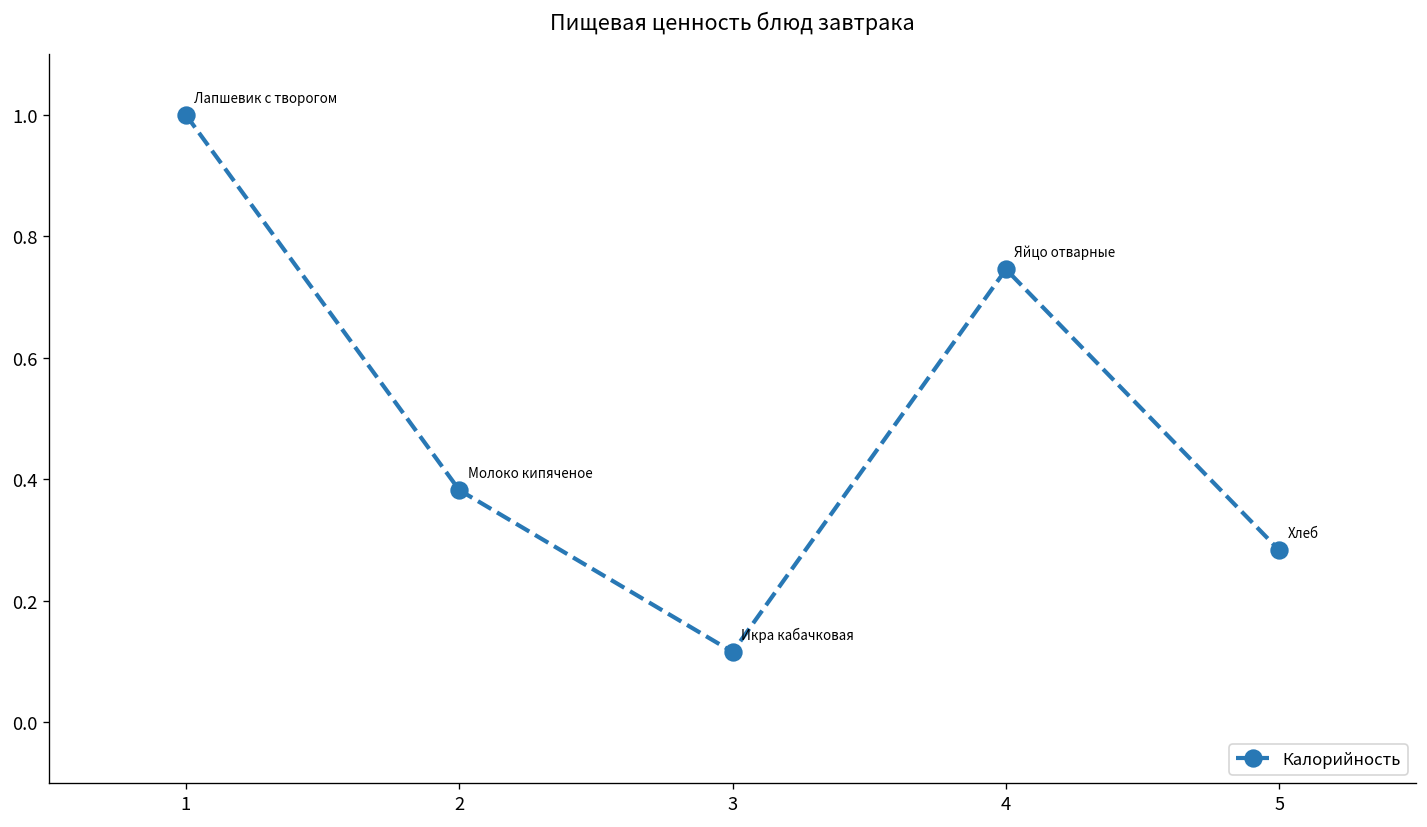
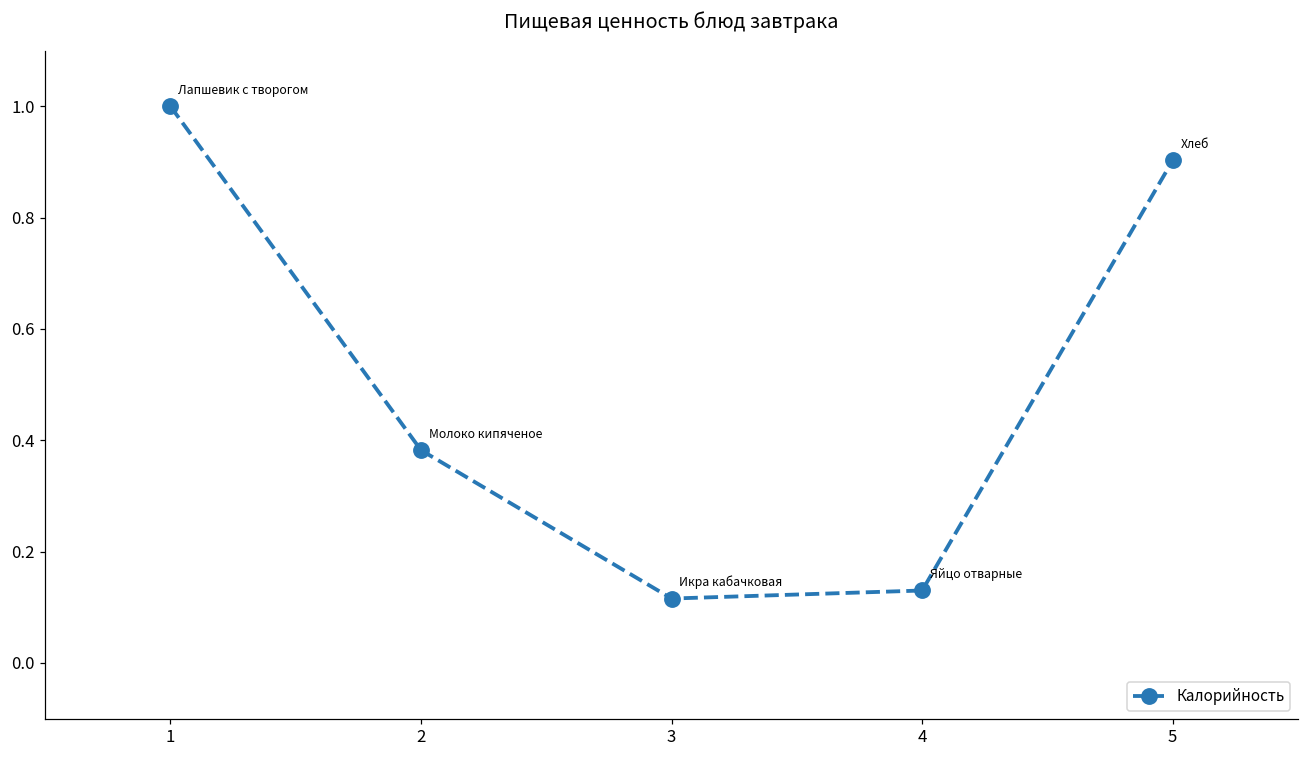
4: 0.75 -> 0.13
5: 0.28 -> 0.90
